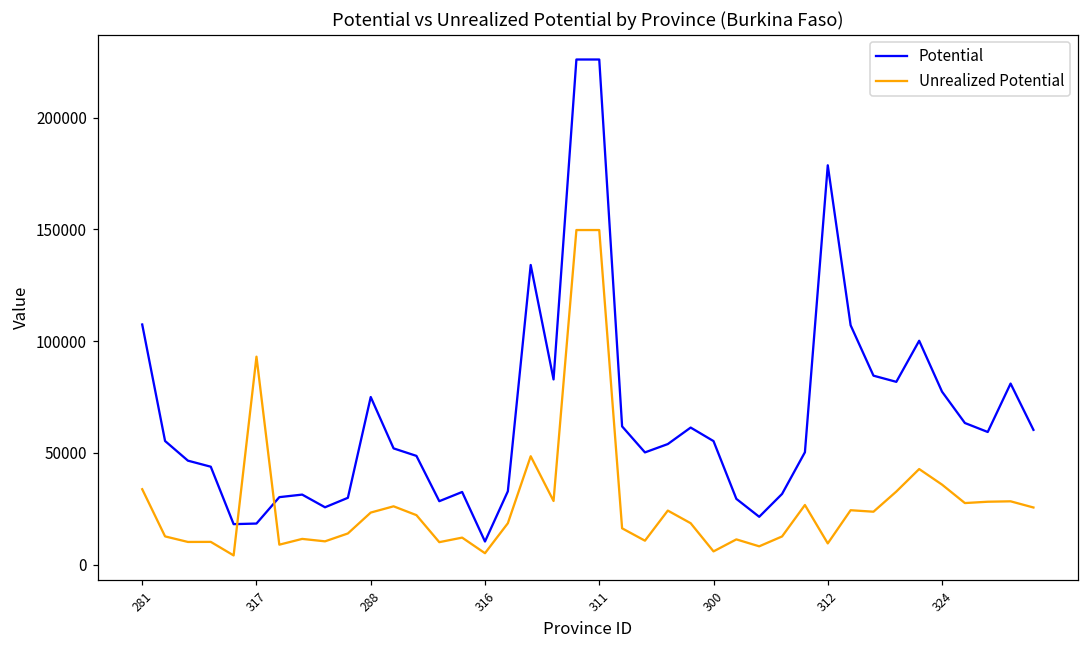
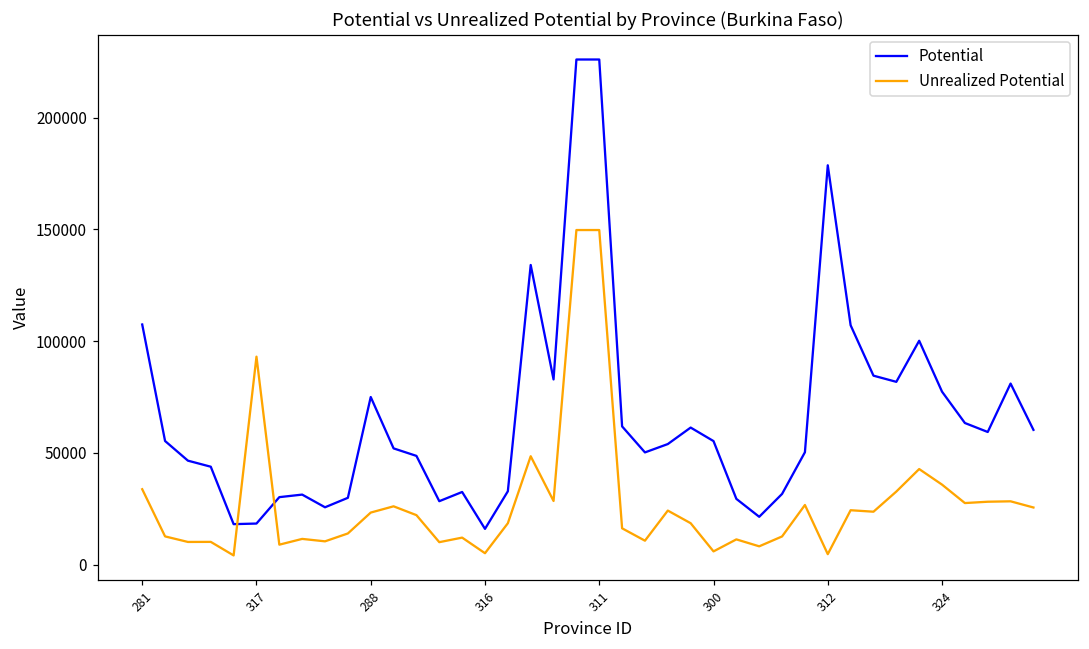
Potential, 316: 10000 -> 16000
Unrealized Potential, 312: 10000 -> 5000
